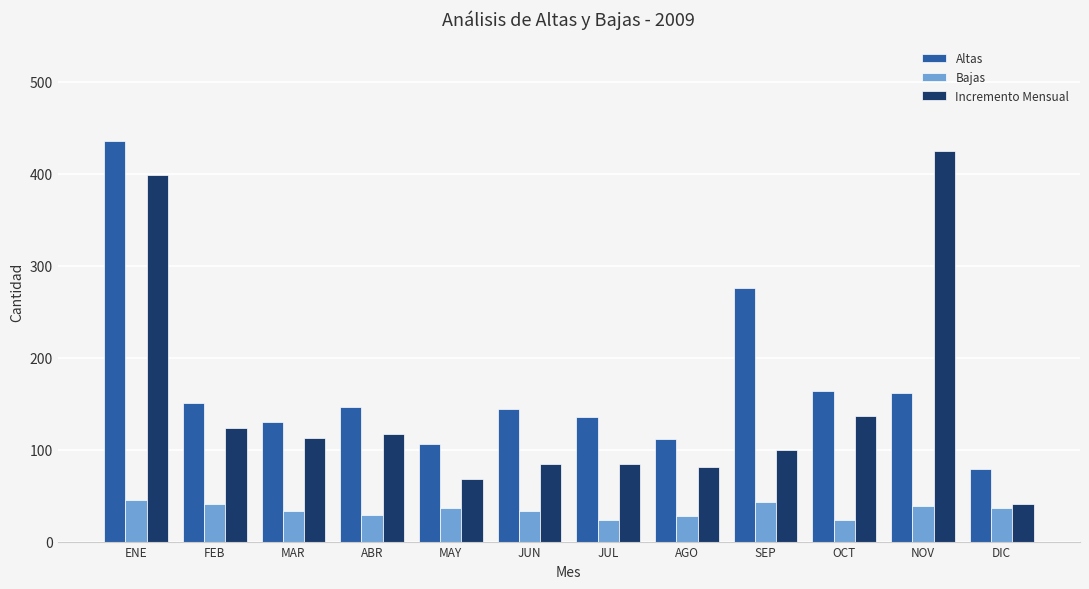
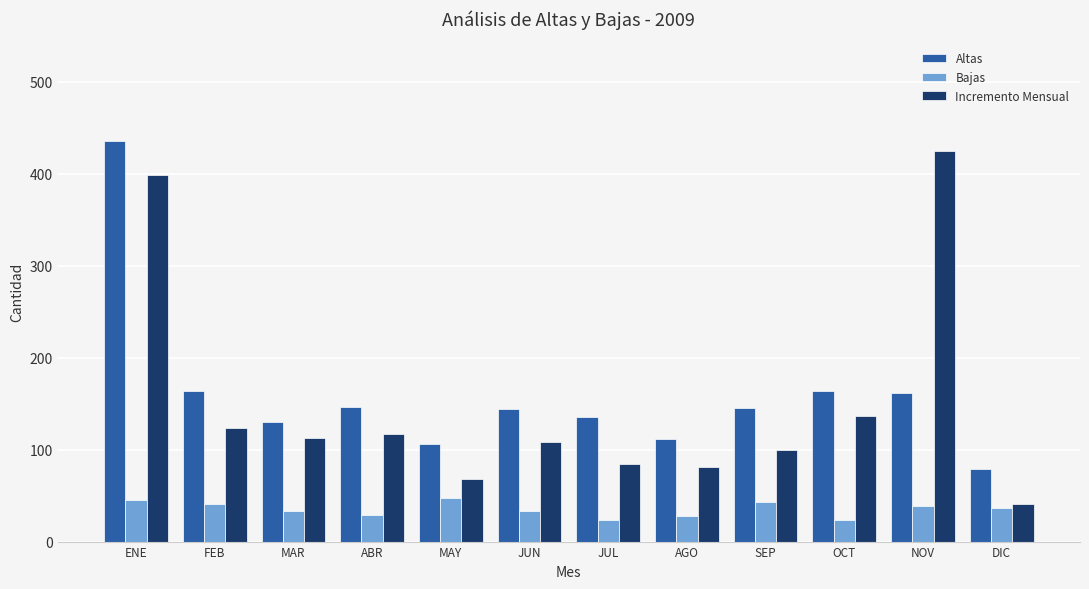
Altas, FEB: 150 -> 160
Bajas, MAY: 40 -> 50
Incremento Mensual, JUN: 80 -> 110
Altas, SEP: 280 -> 150
